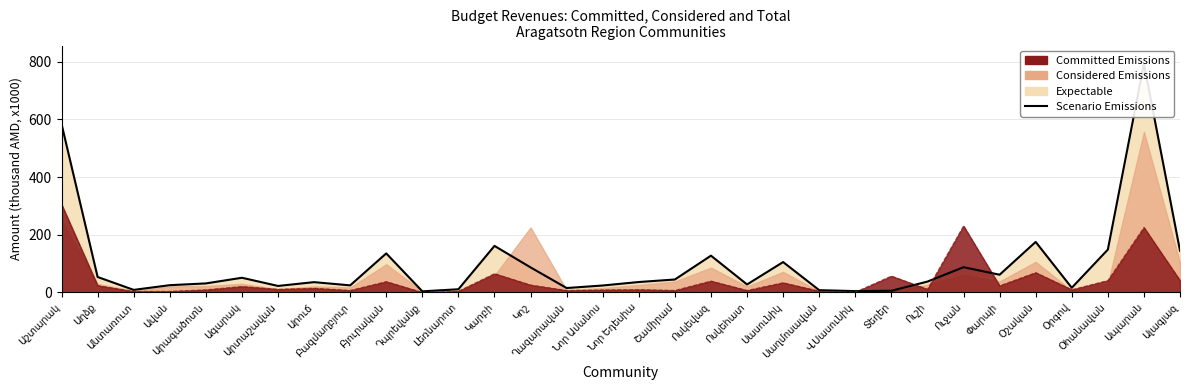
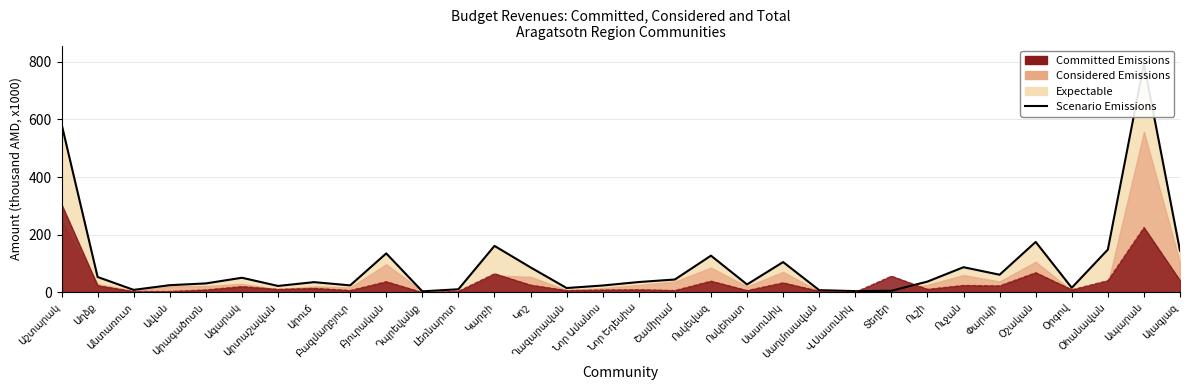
Considered Emissions, Կոշ: 230 -> 50
Committed Emissions, Ուջան: 230 -> 20
